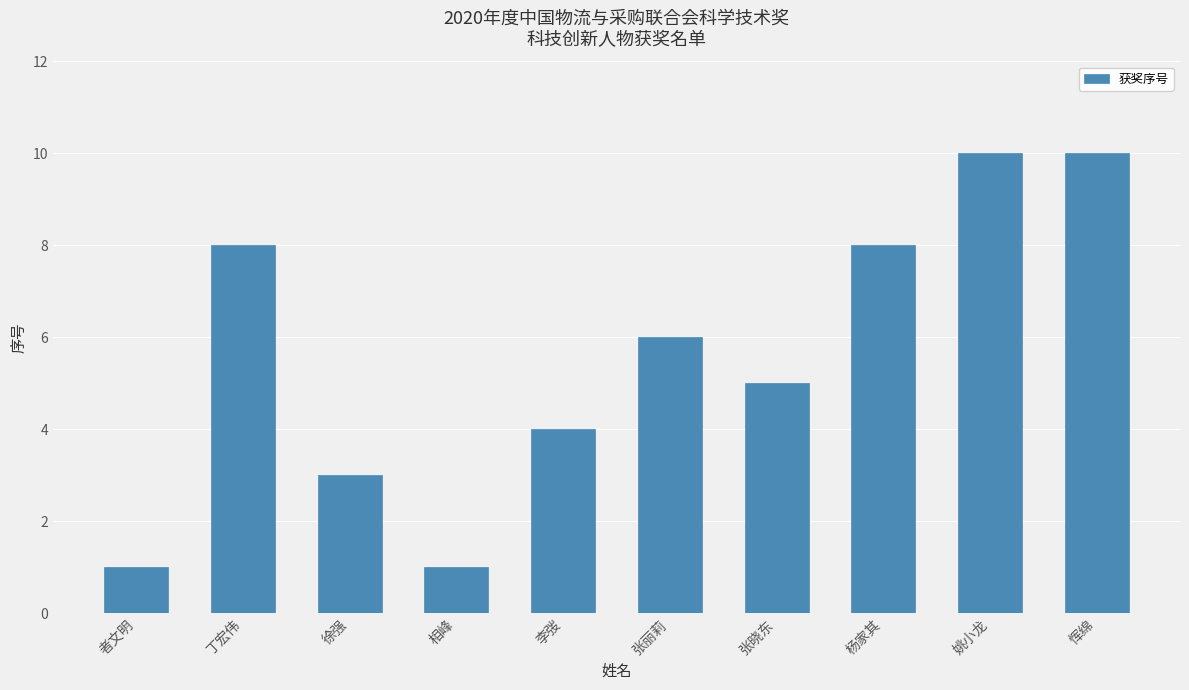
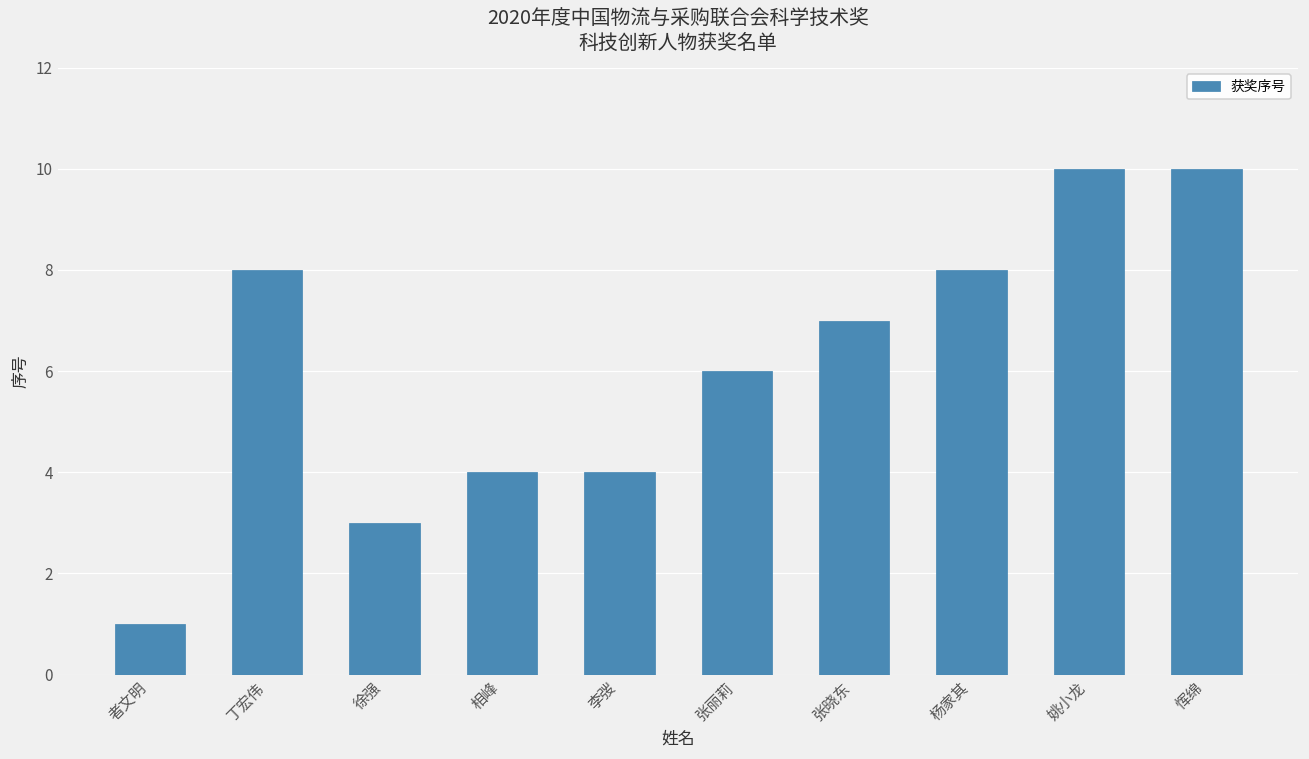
相峰: 1 -> 4
张晓东: 5 -> 7
